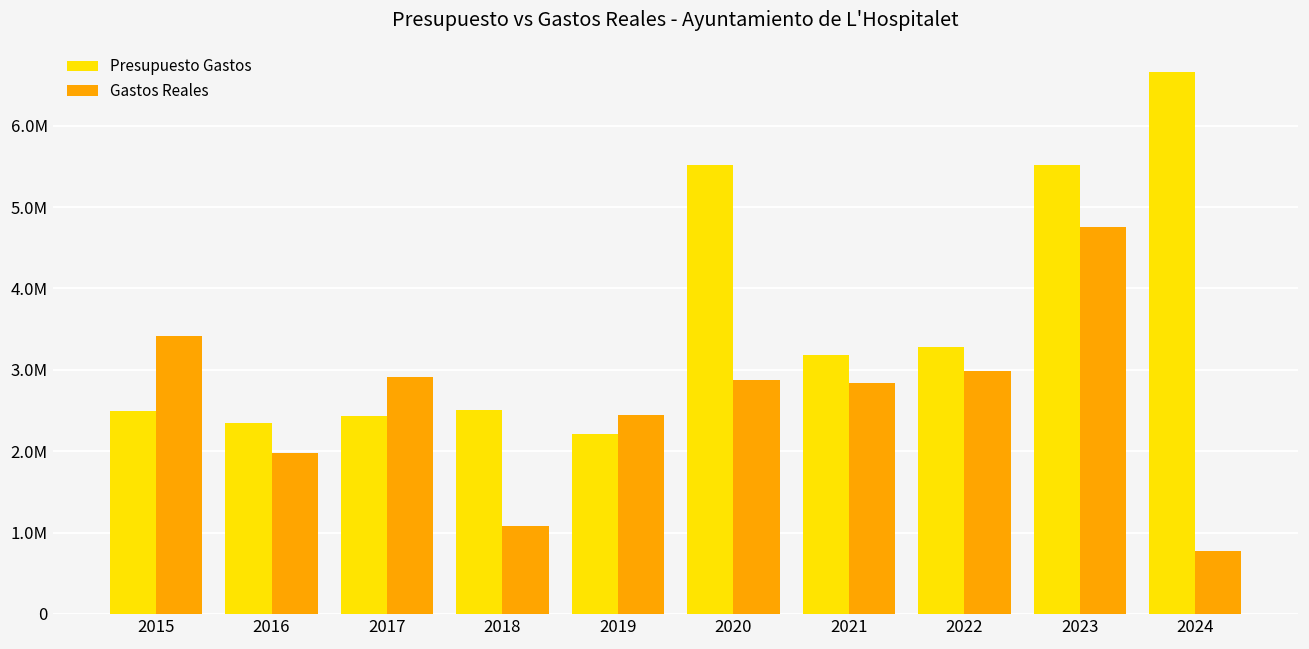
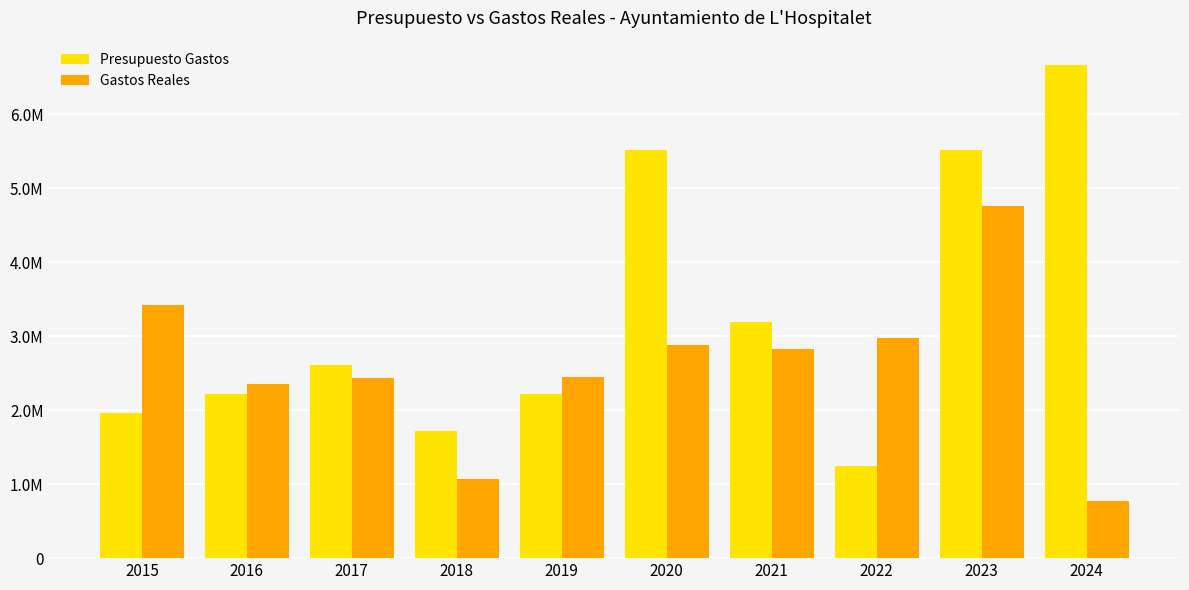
Presupuesto Gastos, 2015: 2500000 -> 2000000
Presupuesto Gastos, 2016: 2300000 -> 2200000
Gastos Reales, 2016: 2000000 -> 2300000
Presupuesto Gastos, 2017: 2400000 -> 2600000
Gastos Reales, 2017: 2900000 -> 2400000
Presupuesto Gastos, 2018: 2500000 -> 1700000
Presupuesto Gastos, 2022: 3300000 -> 1200000
